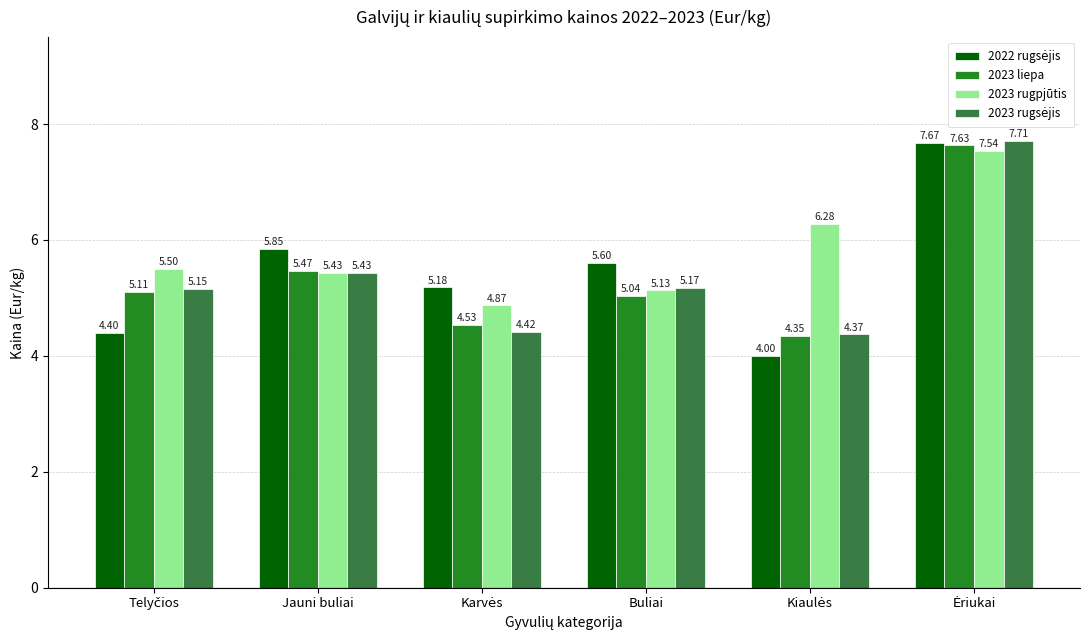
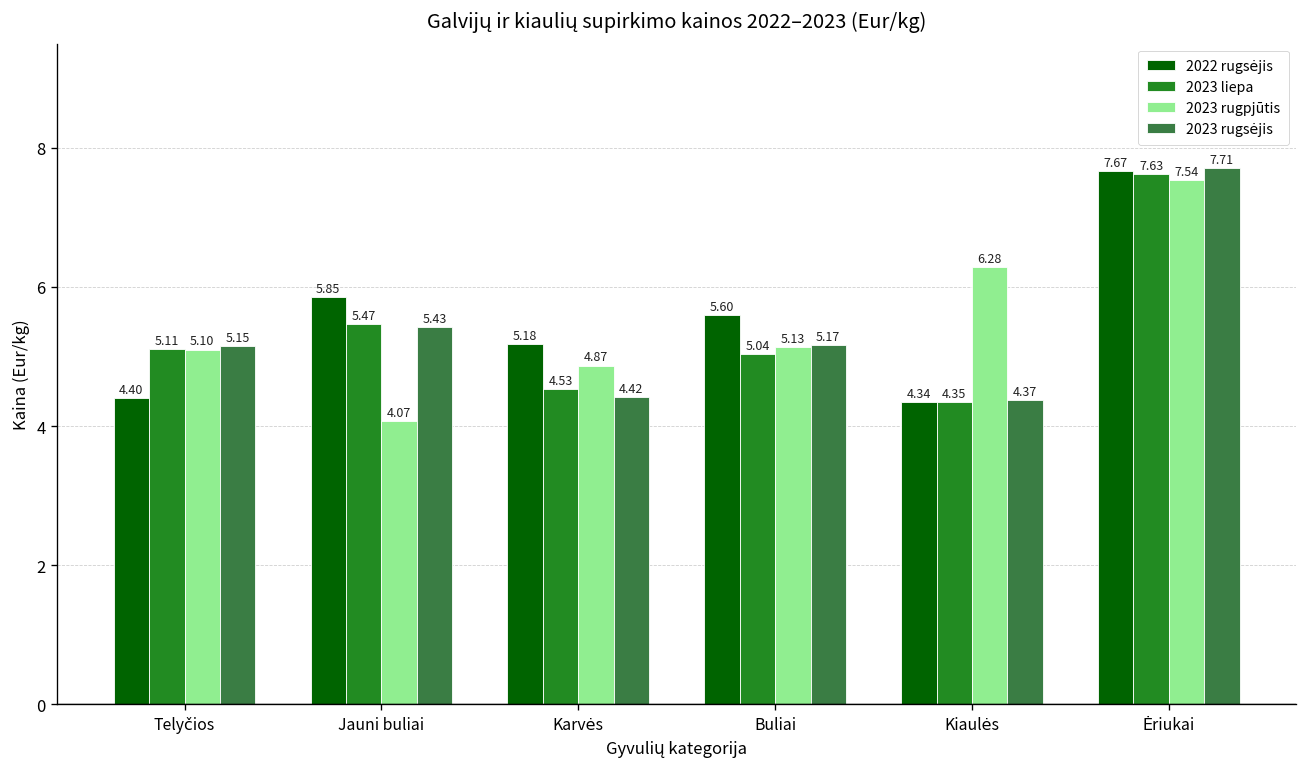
2023 rugpjūtis, Telyčios: 5.50 -> 5.10
2023 rugpjūtis, Jauni buliai: 5.43 -> 4.07
2022 rugsėjis, Kiaulės: 4.00 -> 4.34
